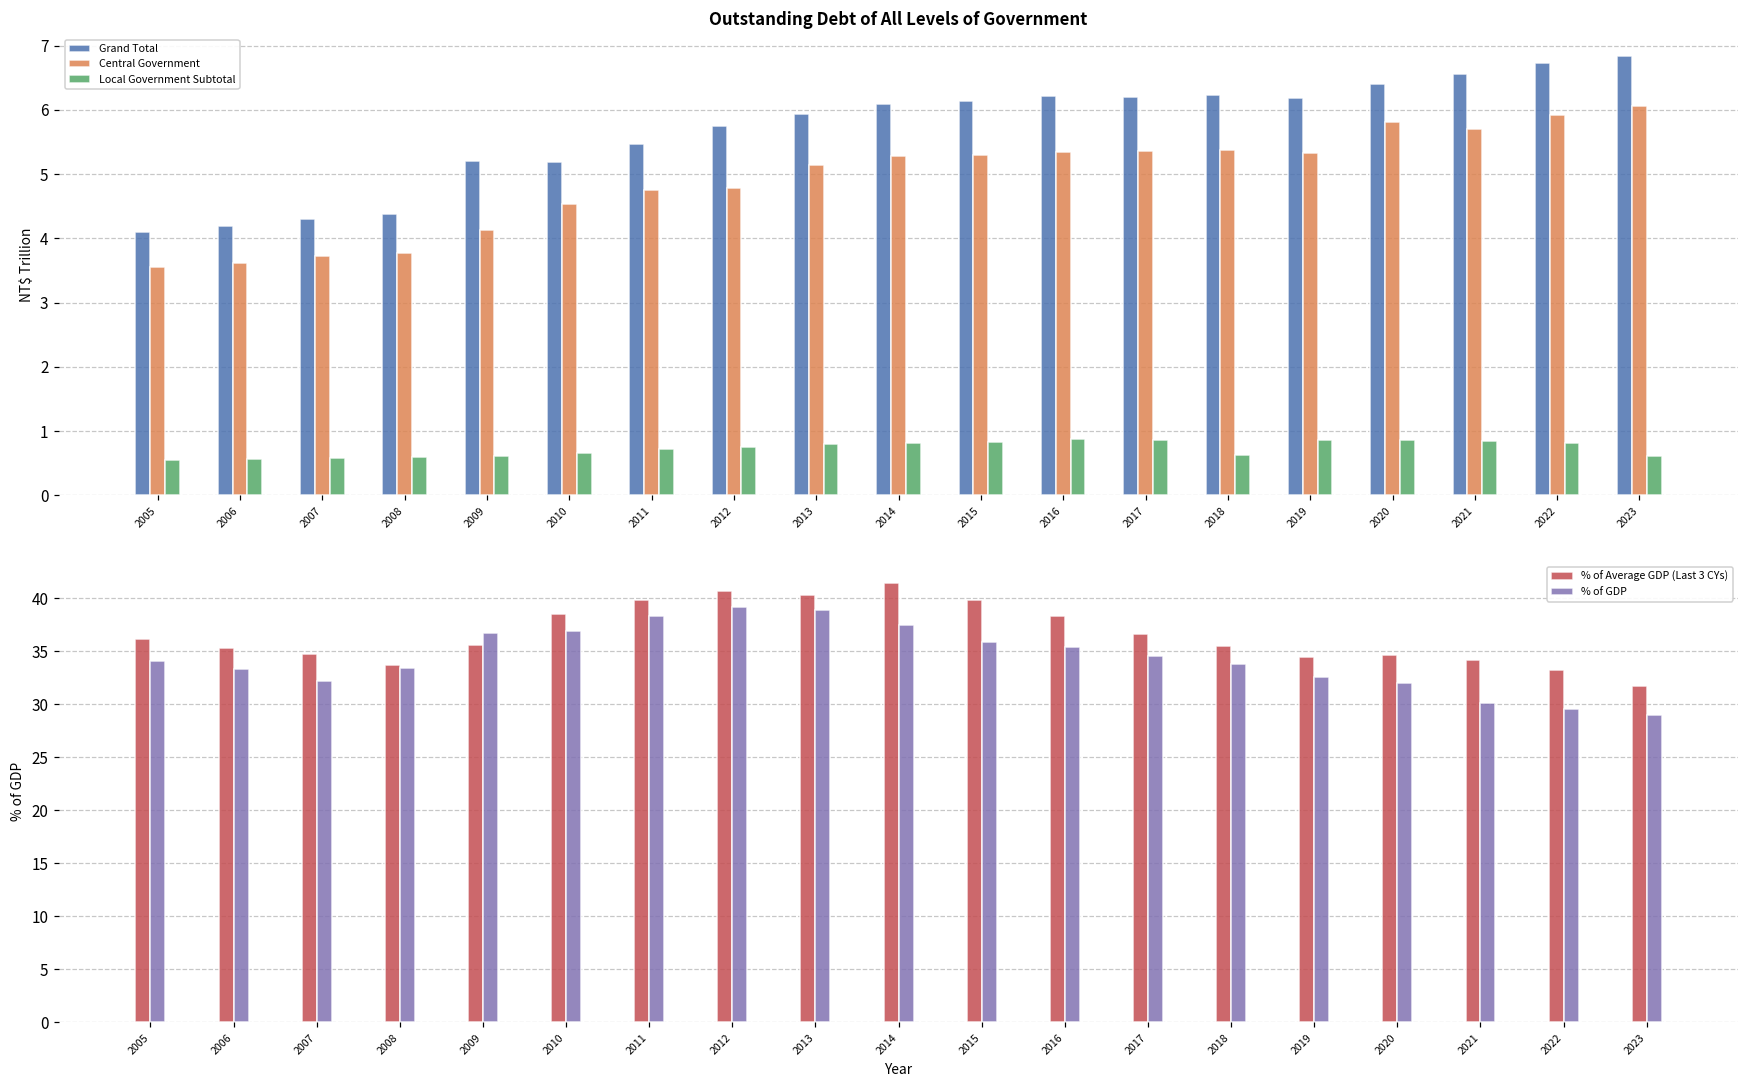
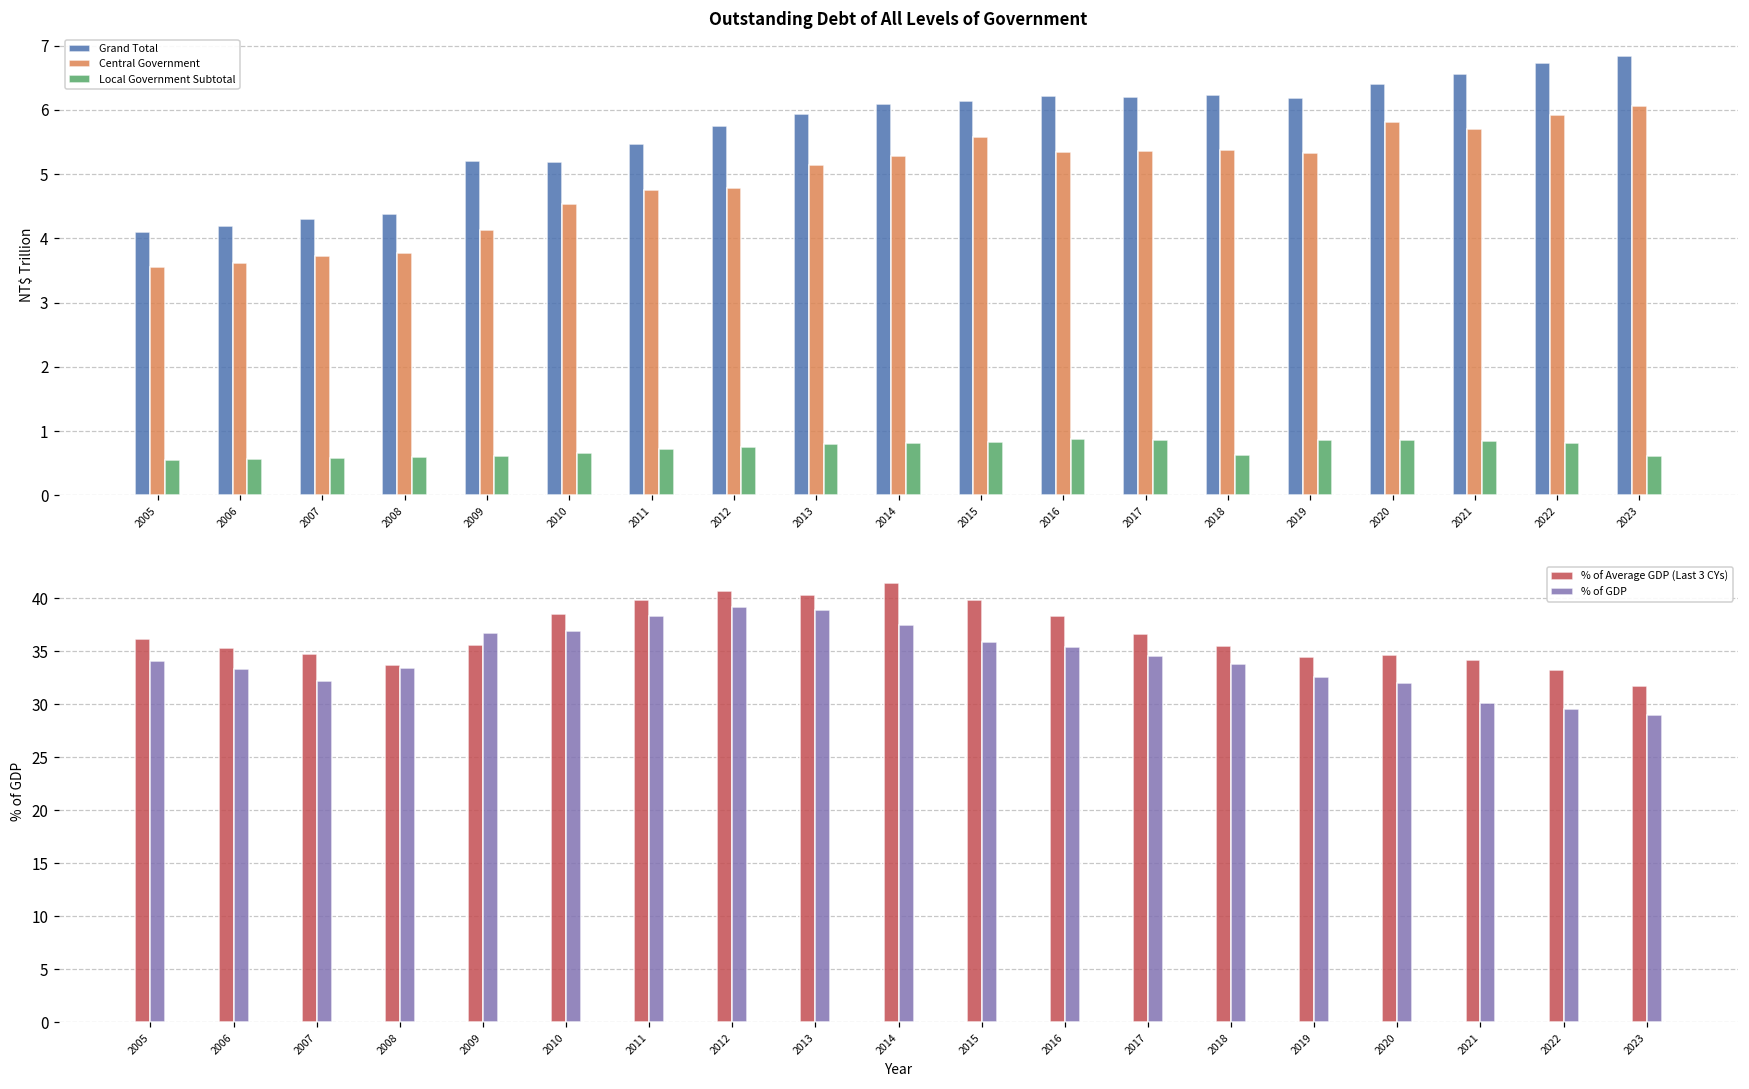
Outstanding Debt of All Levels of Government, Central Government, 2015: 5.3 -> 5.6
